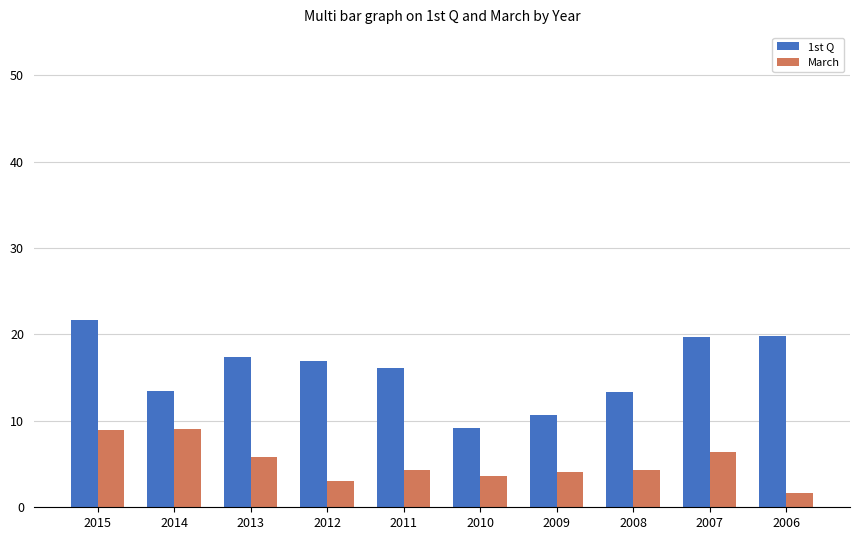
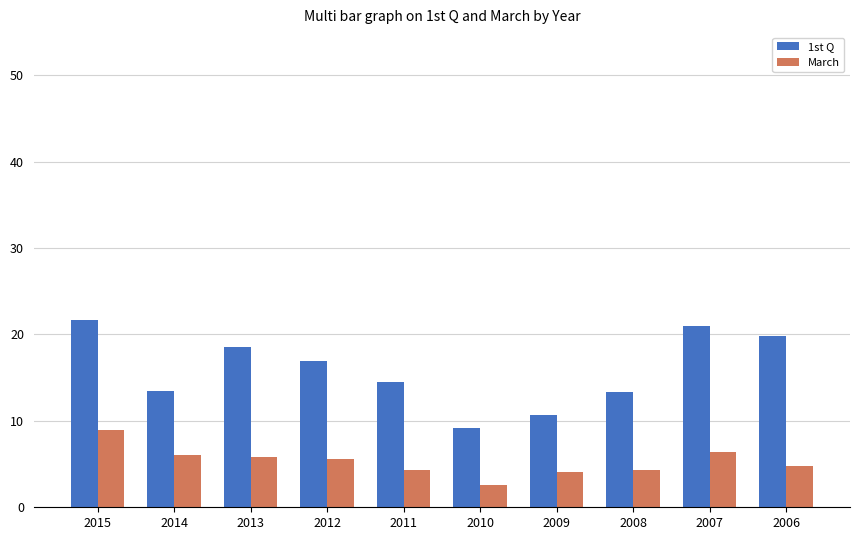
March, 2014: 9 -> 6
1st Q, 2013: 17 -> 19
March, 2012: 3 -> 6
1st Q, 2011: 16 -> 15
March, 2010: 4 -> 3
1st Q, 2007: 20 -> 21
March, 2006: 2 -> 5
